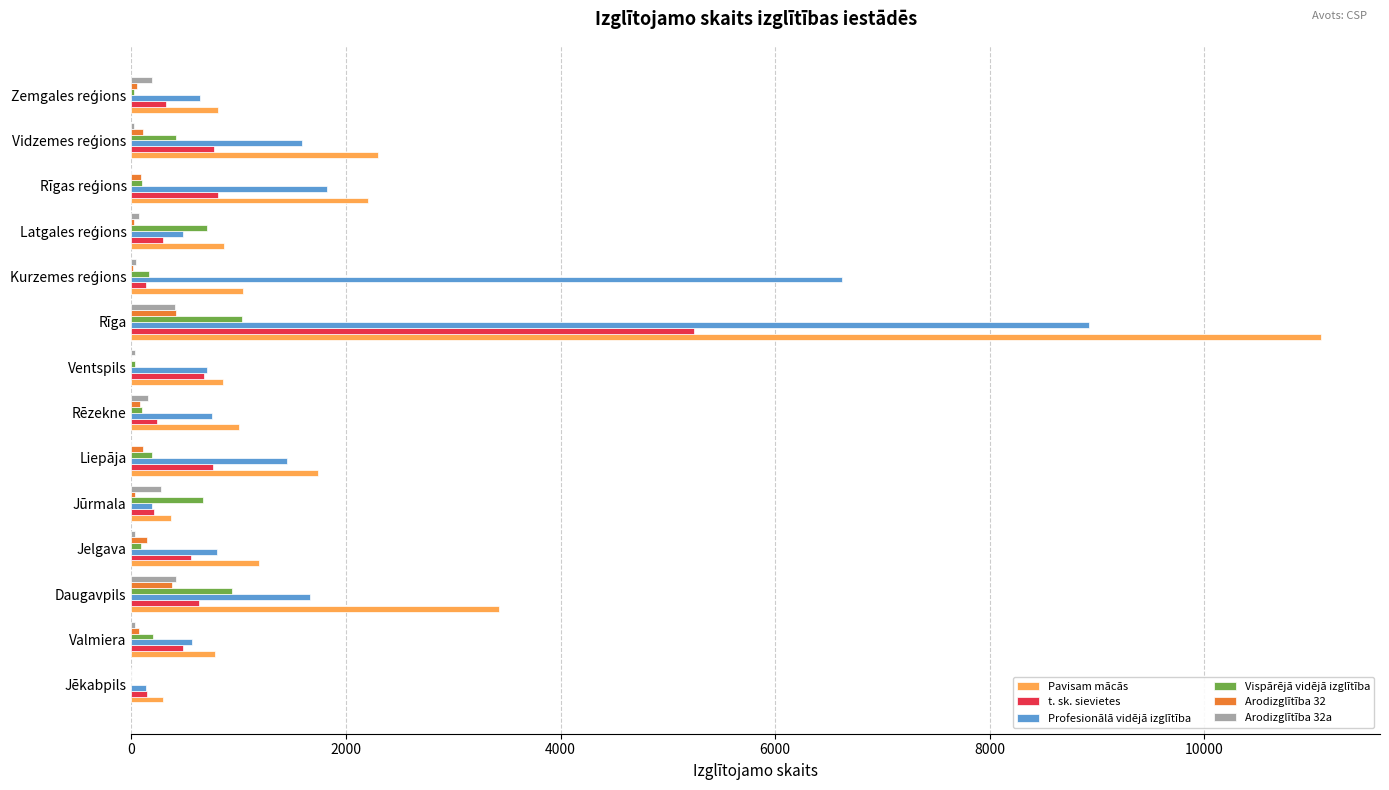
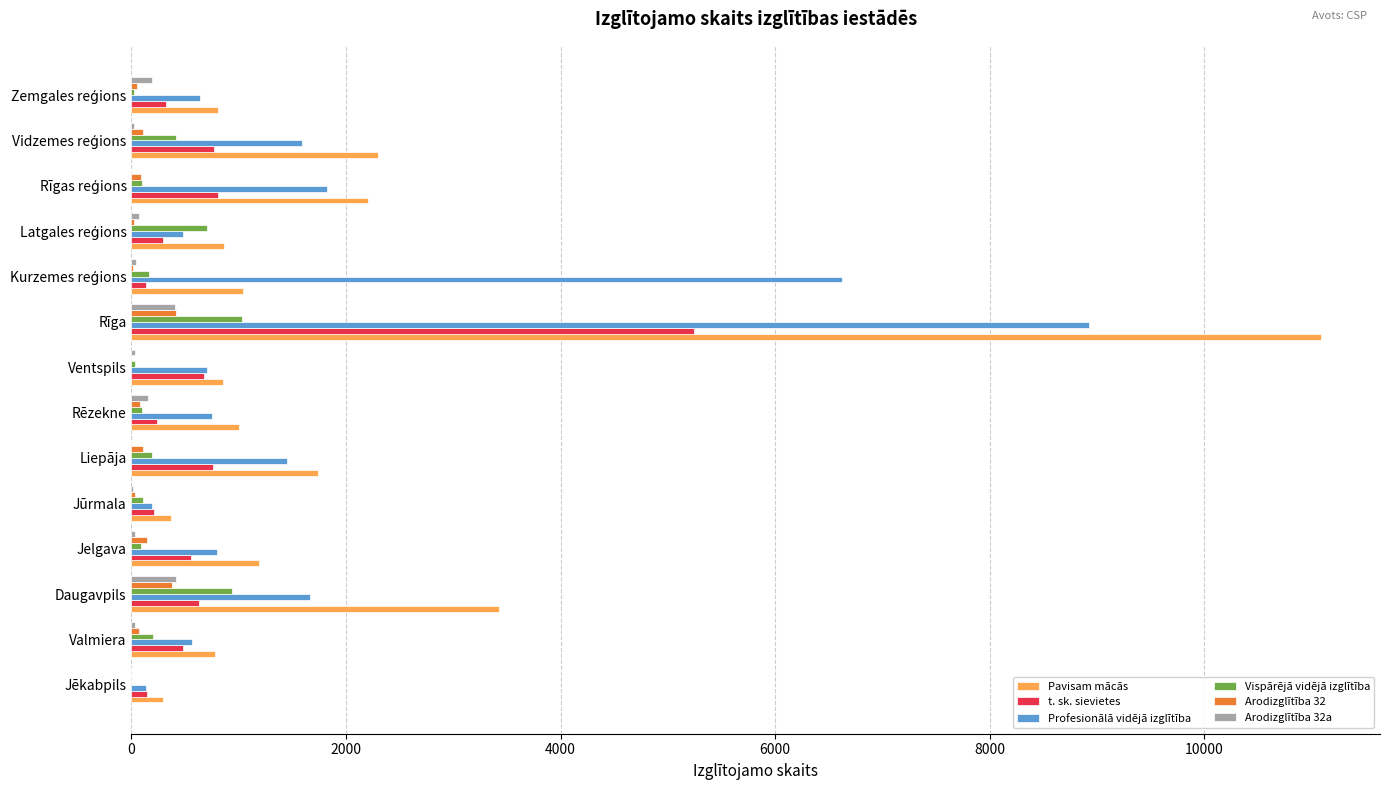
Arodizglītība 32a, Jūrmala: 280 -> 20
Vispārējā vidējā izglītība, Jūrmala: 670 -> 110
